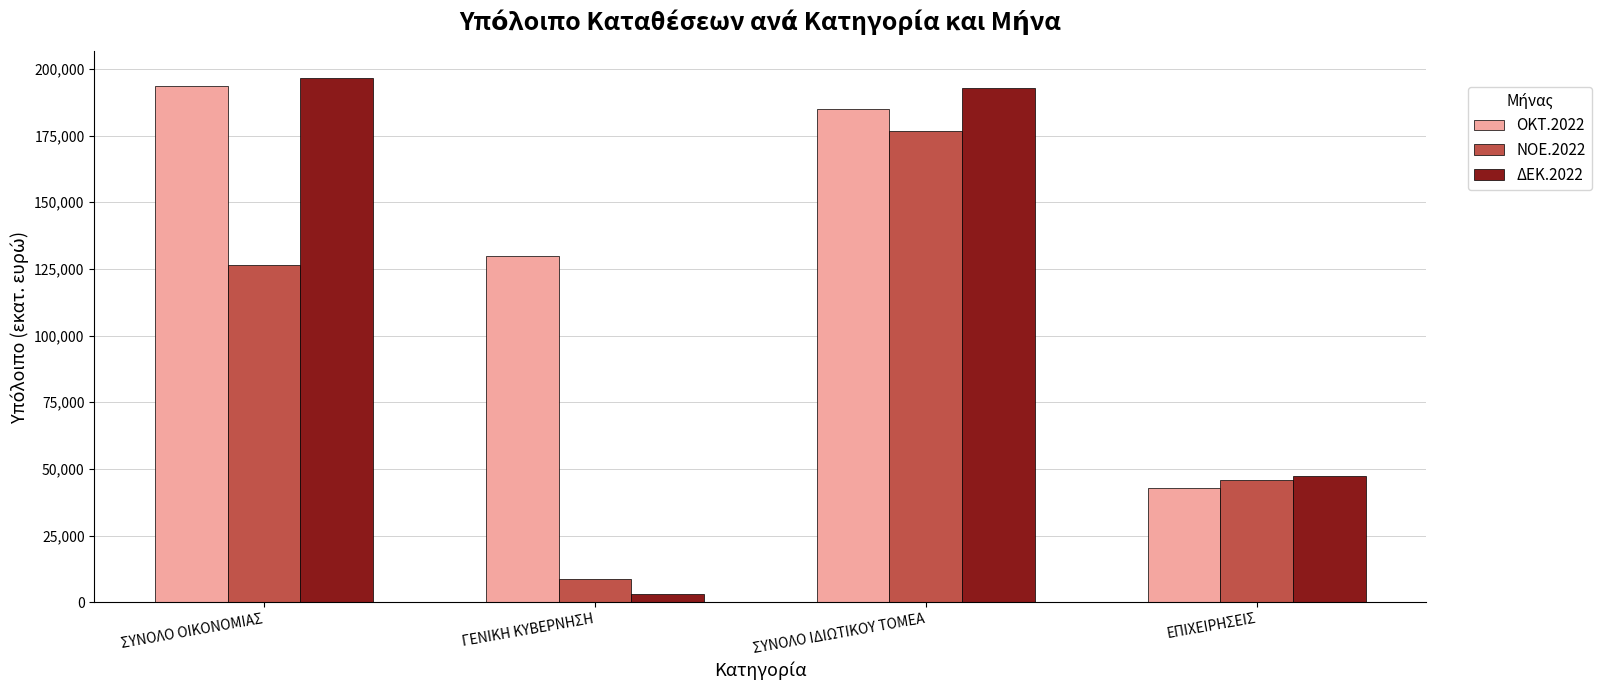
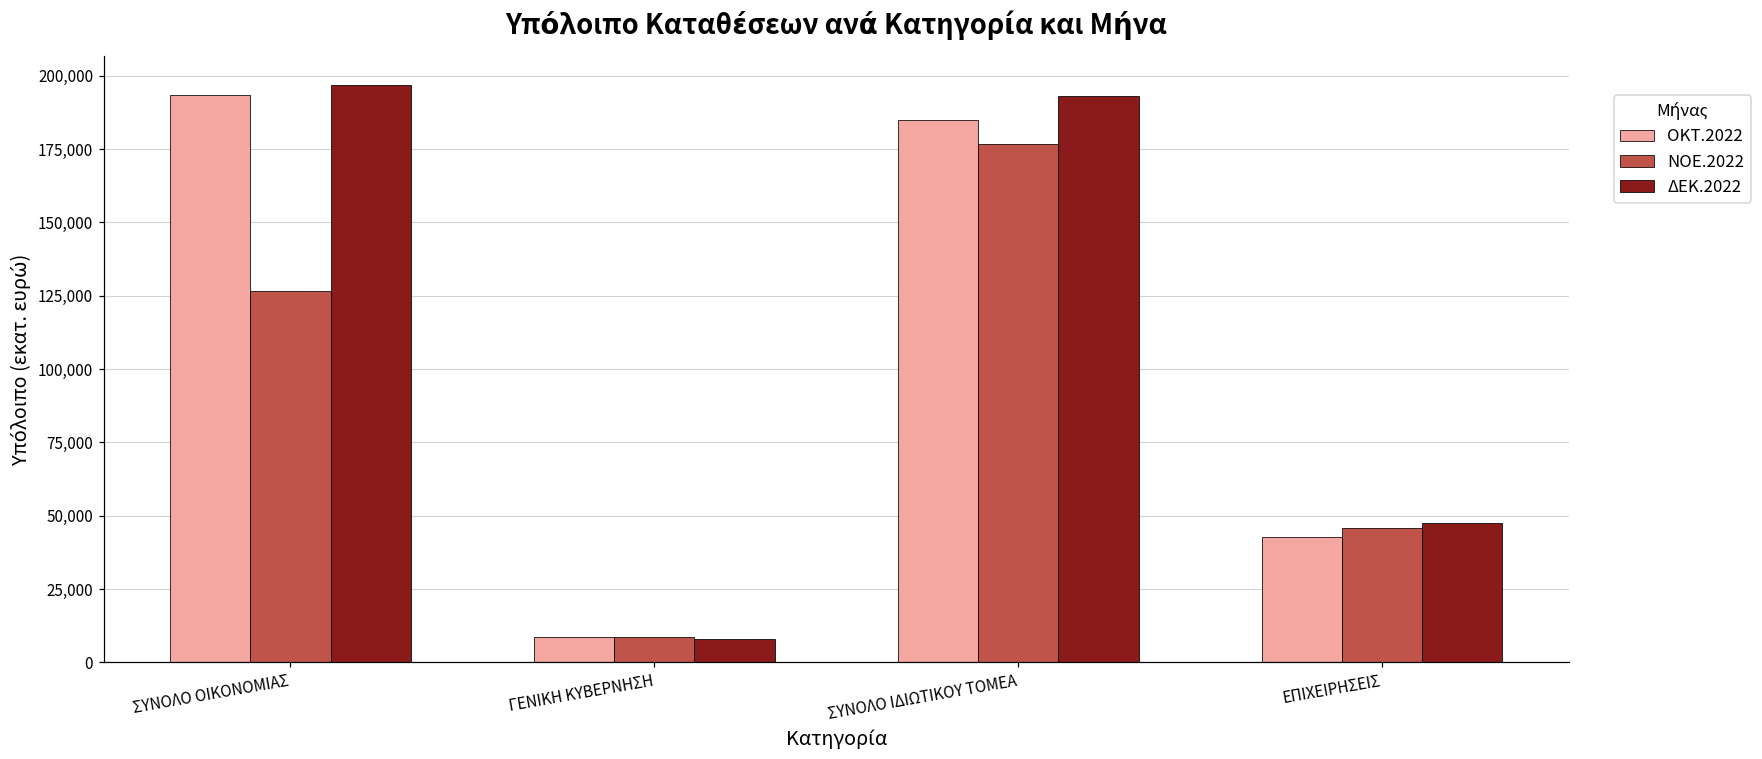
ΟΚΤ.2022, ΓΕΝΙΚΗ ΚΥΒΕΡΝΗΣΗ: 130,000 -> 9,000
ΔΕΚ.2022, ΓΕΝΙΚΗ ΚΥΒΕΡΝΗΣΗ: 3,000 -> 8,000
